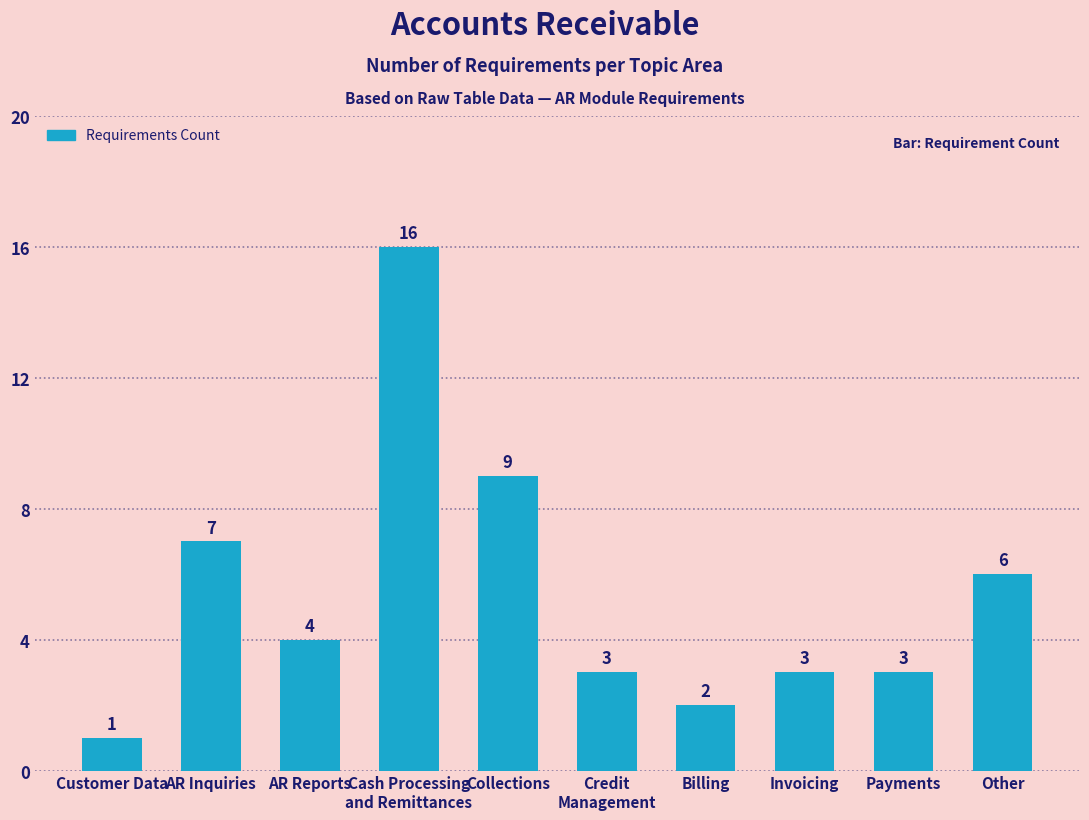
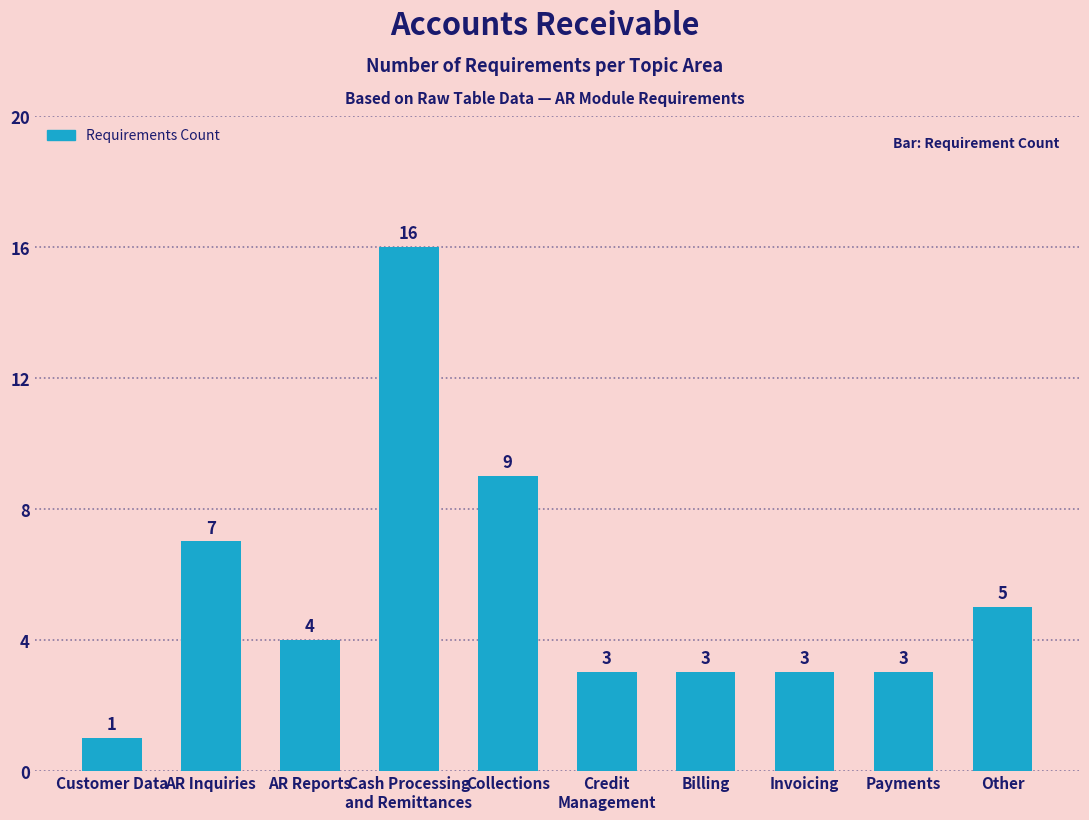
Billing: 2 -> 3
Other: 6 -> 5
